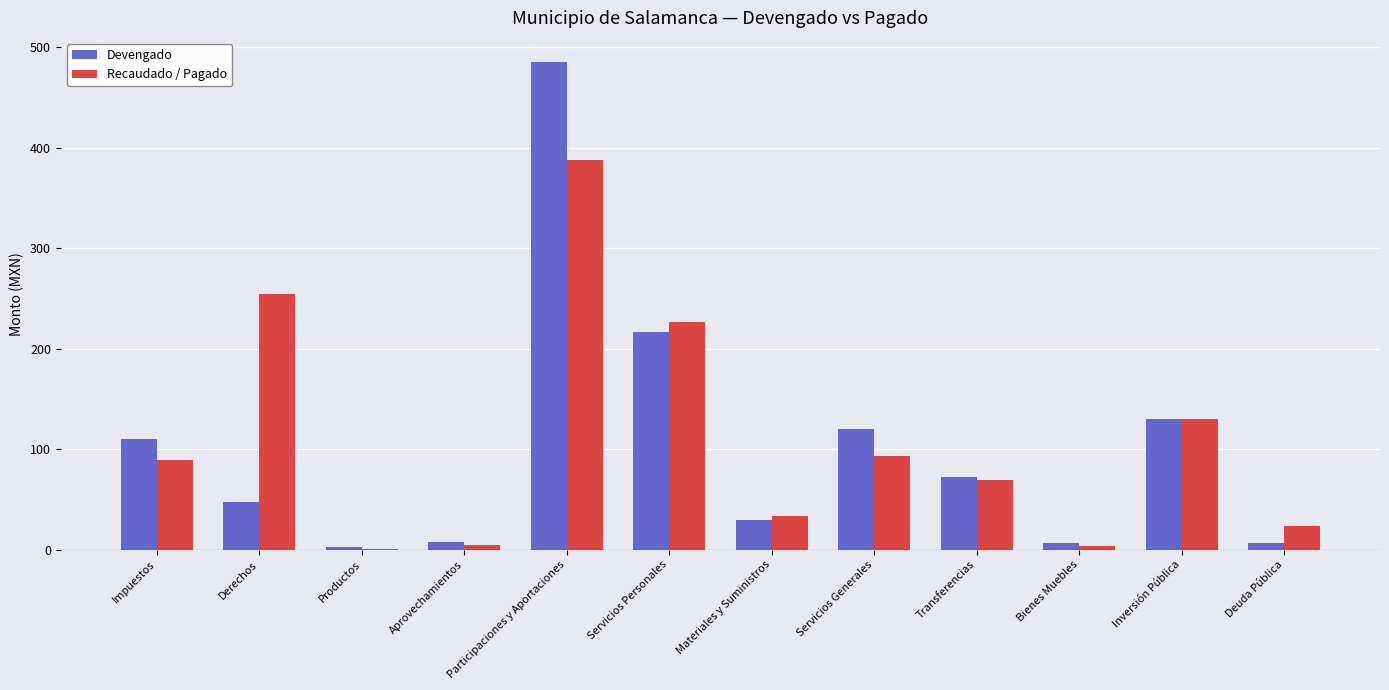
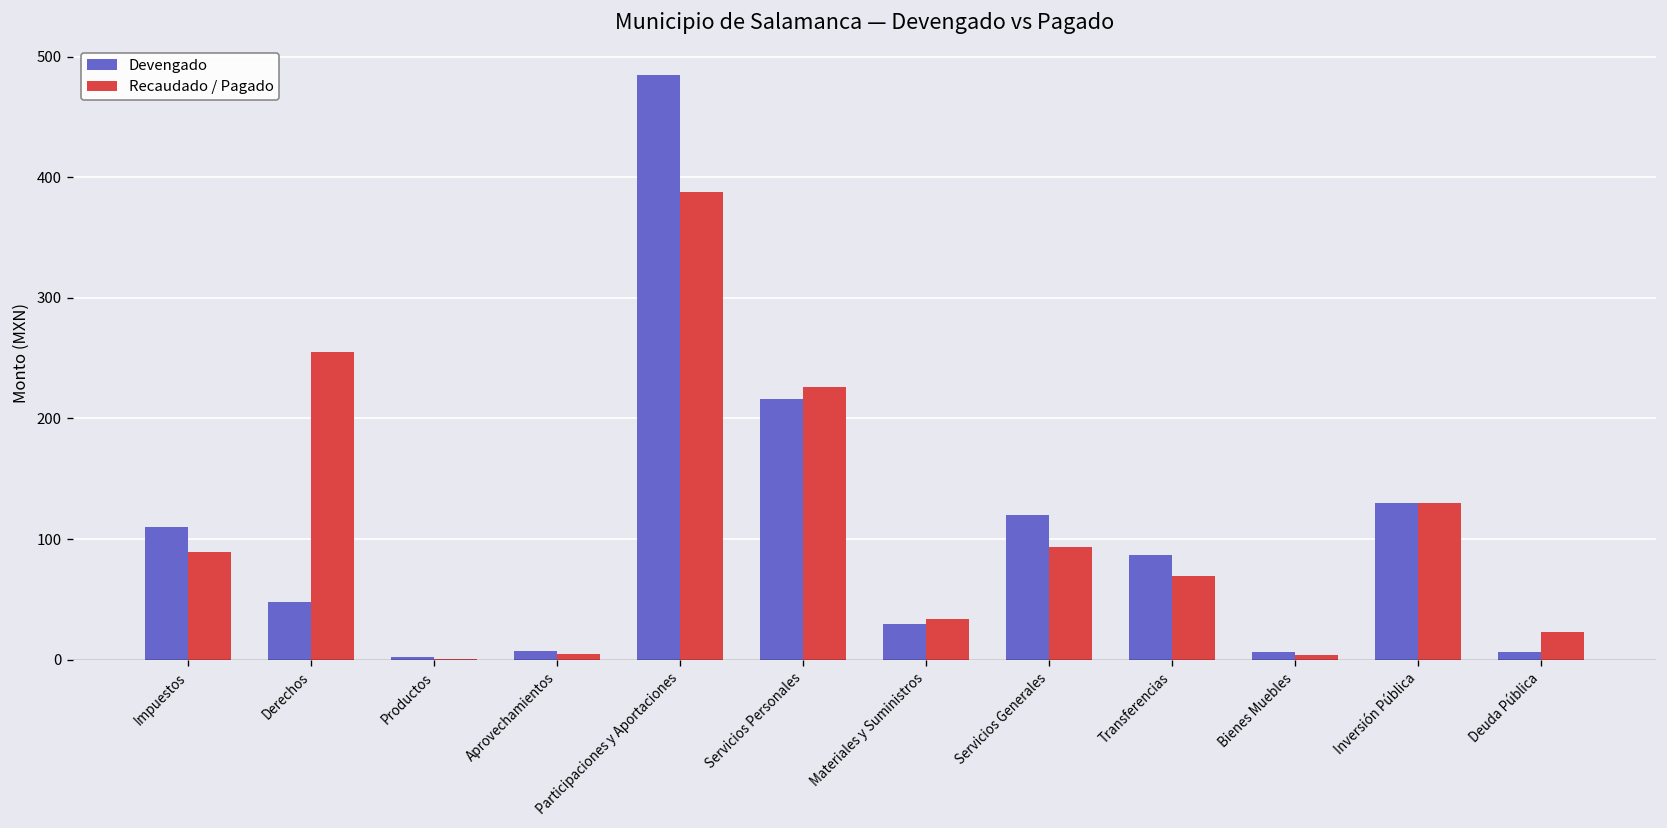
Devengado, Transferencias: 72 -> 87
